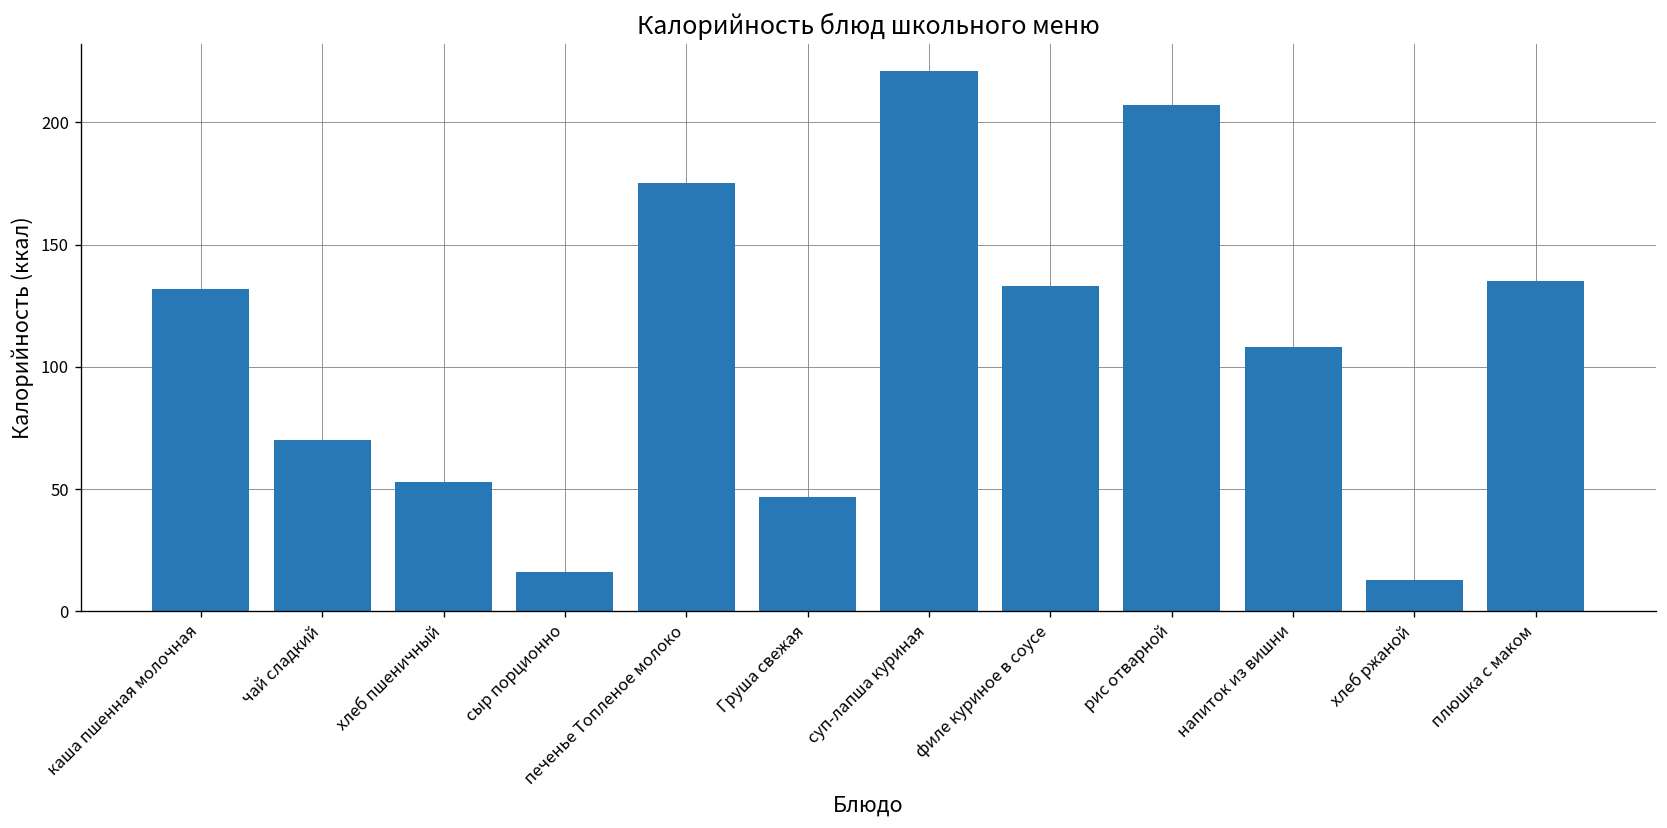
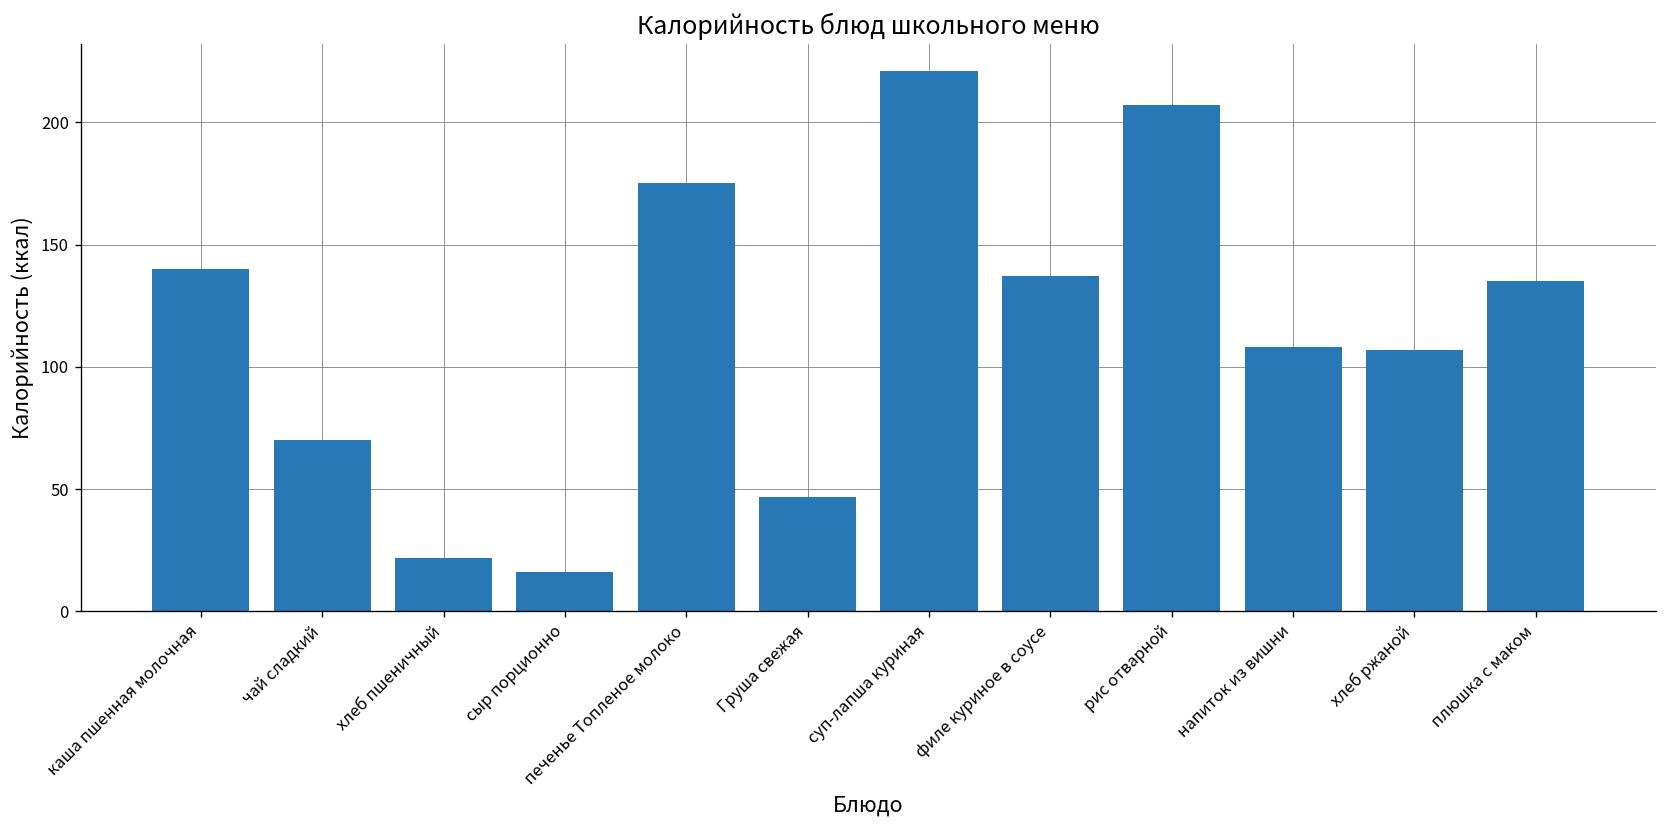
каша пшенная молочная: 132 -> 140
хлеб пшеничный: 53 -> 22
филе куриное в соусе: 133 -> 137
хлеб ржаной: 13 -> 107
